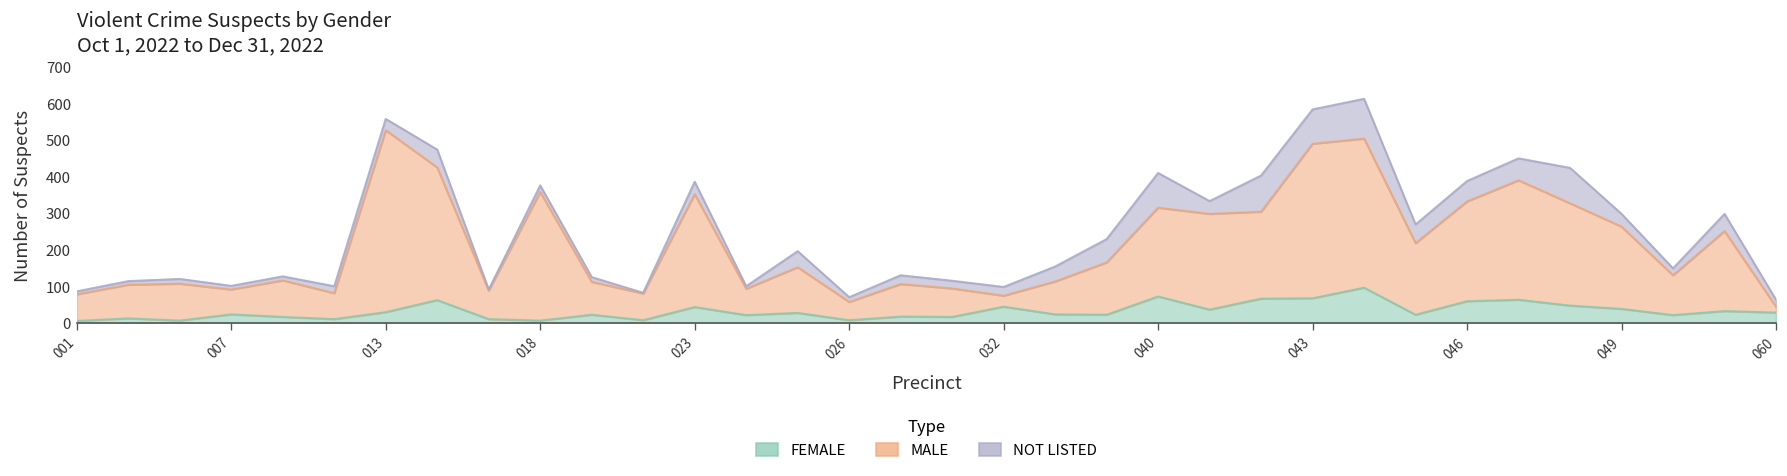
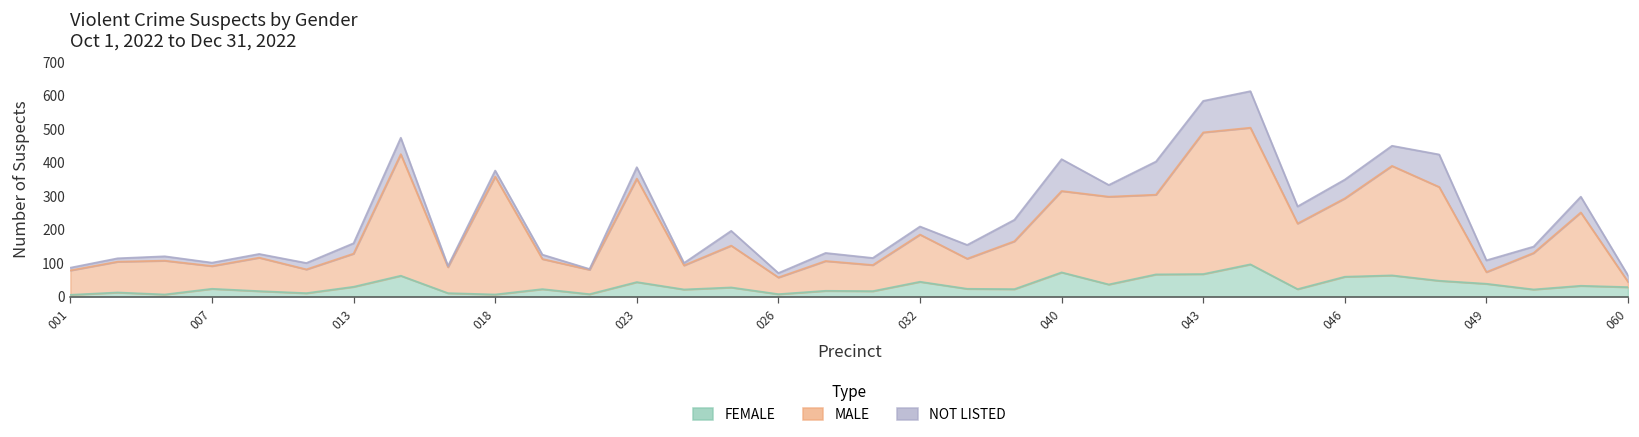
MALE, 013: 500 -> 100
MALE, 032: 30 -> 140
MALE, 046: 270 -> 230
MALE, 049: 230 -> 40
